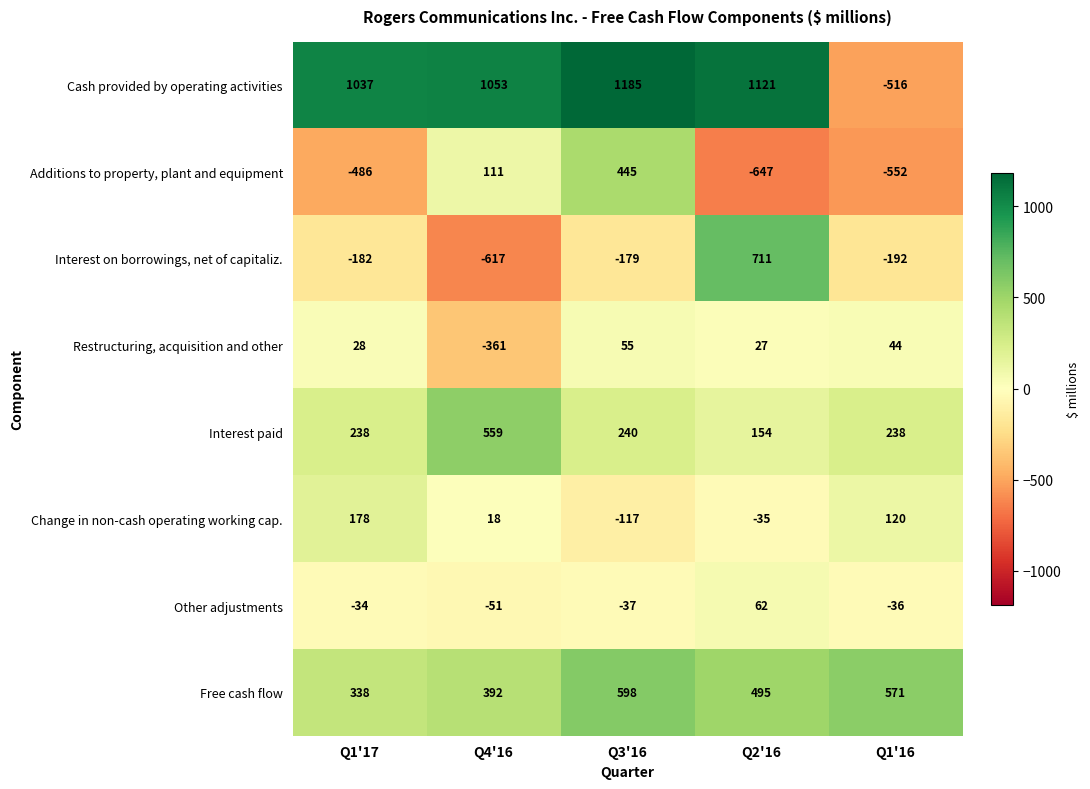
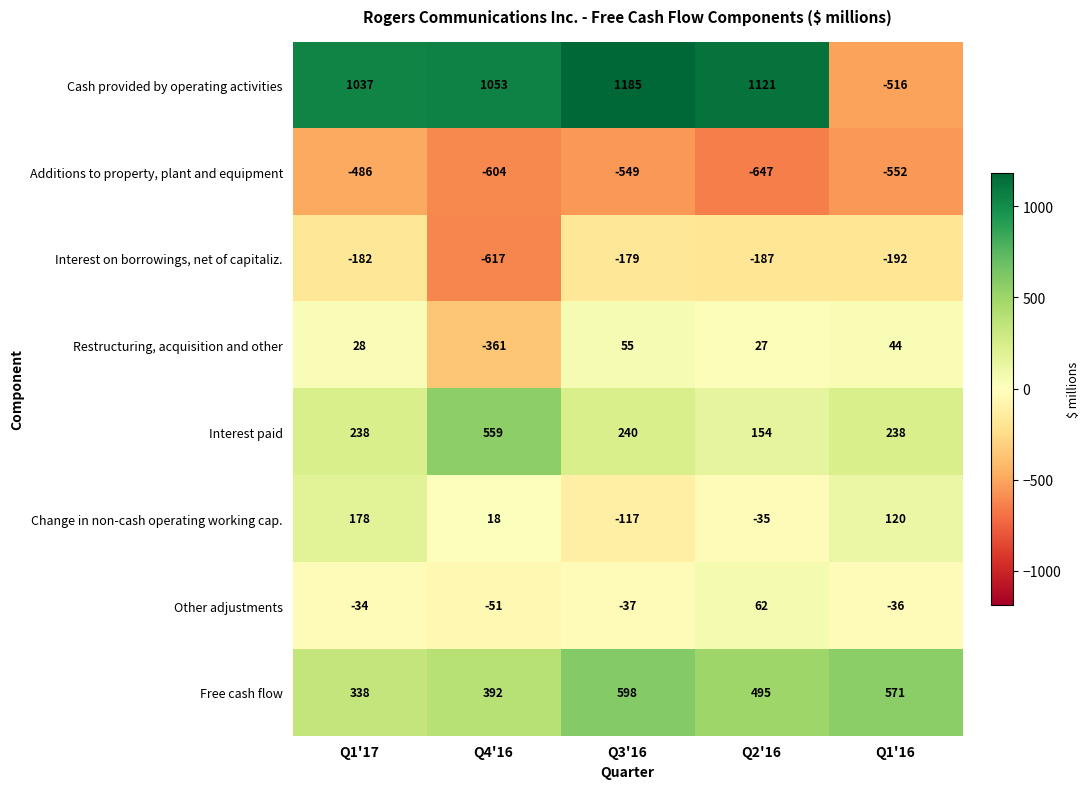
Additions to property, plant and equipment, Q4'16: 111 -> -604
Additions to property, plant and equipment, Q3'16: 445 -> -549
Interest on borrowings, net of capitaliz., Q2'16: 711 -> -187
